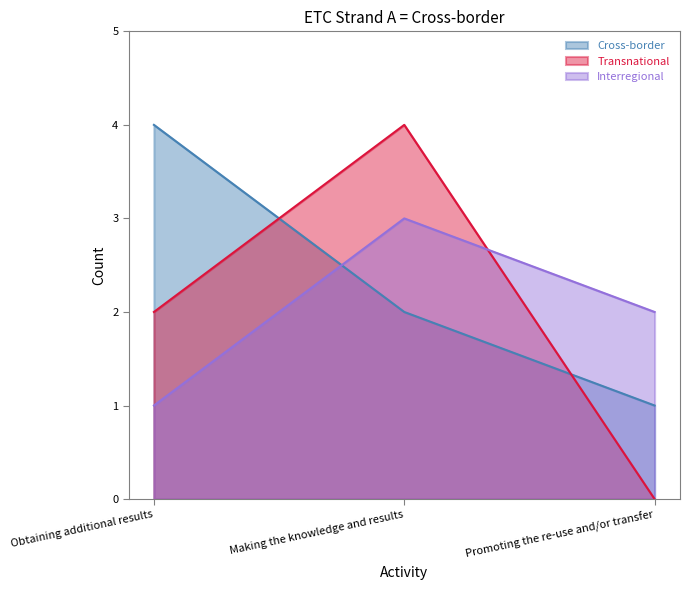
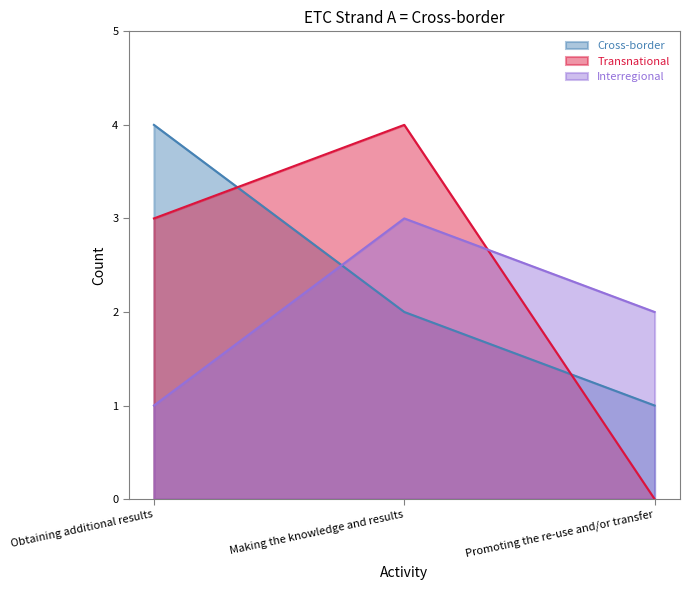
Transnational, Obtaining additional results: 2 -> 3
